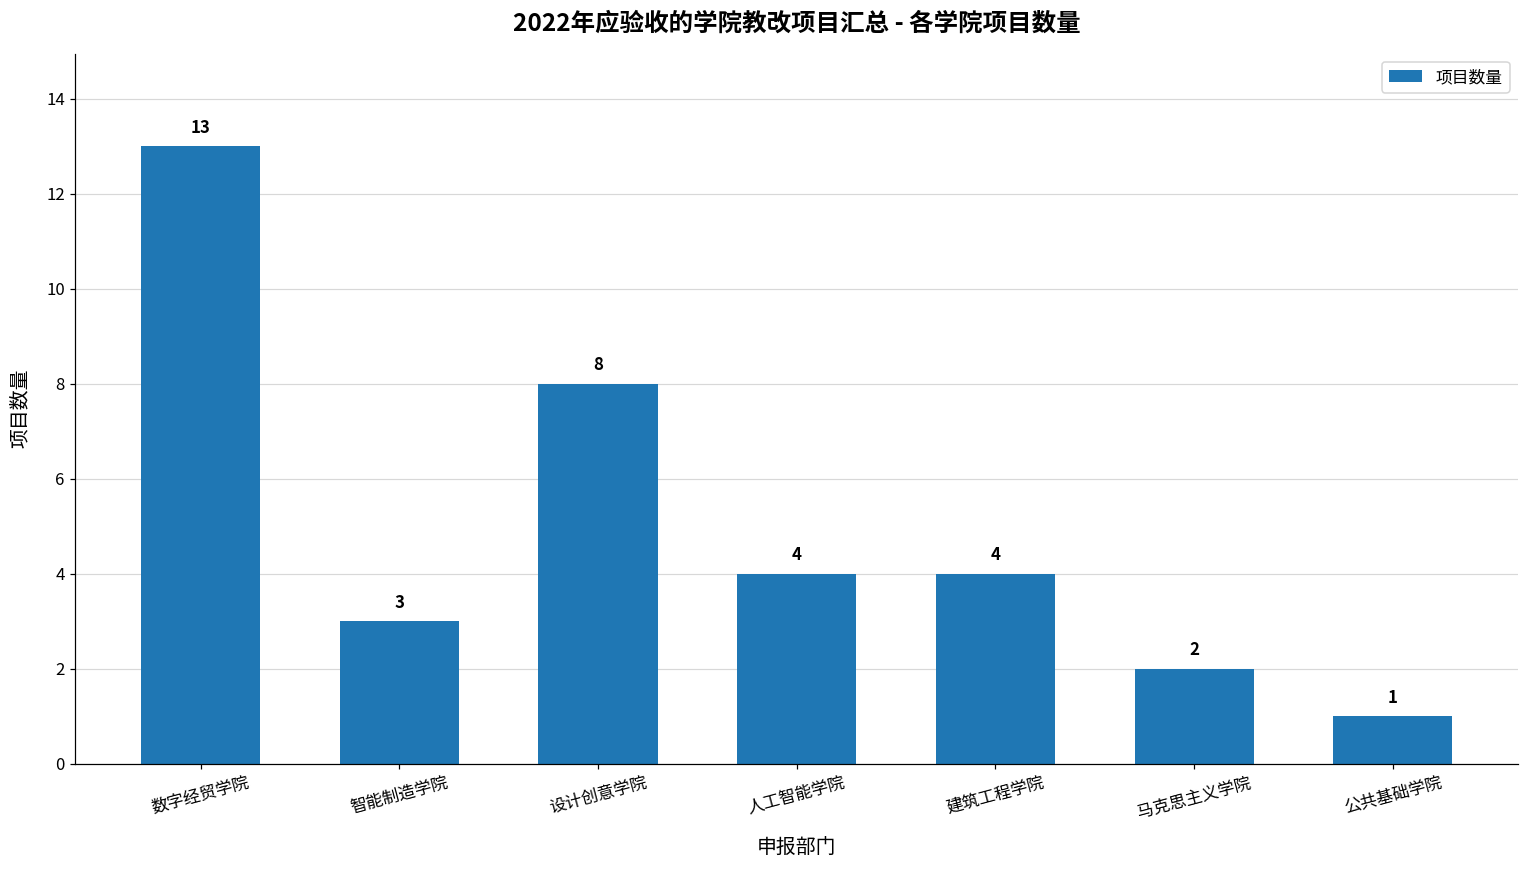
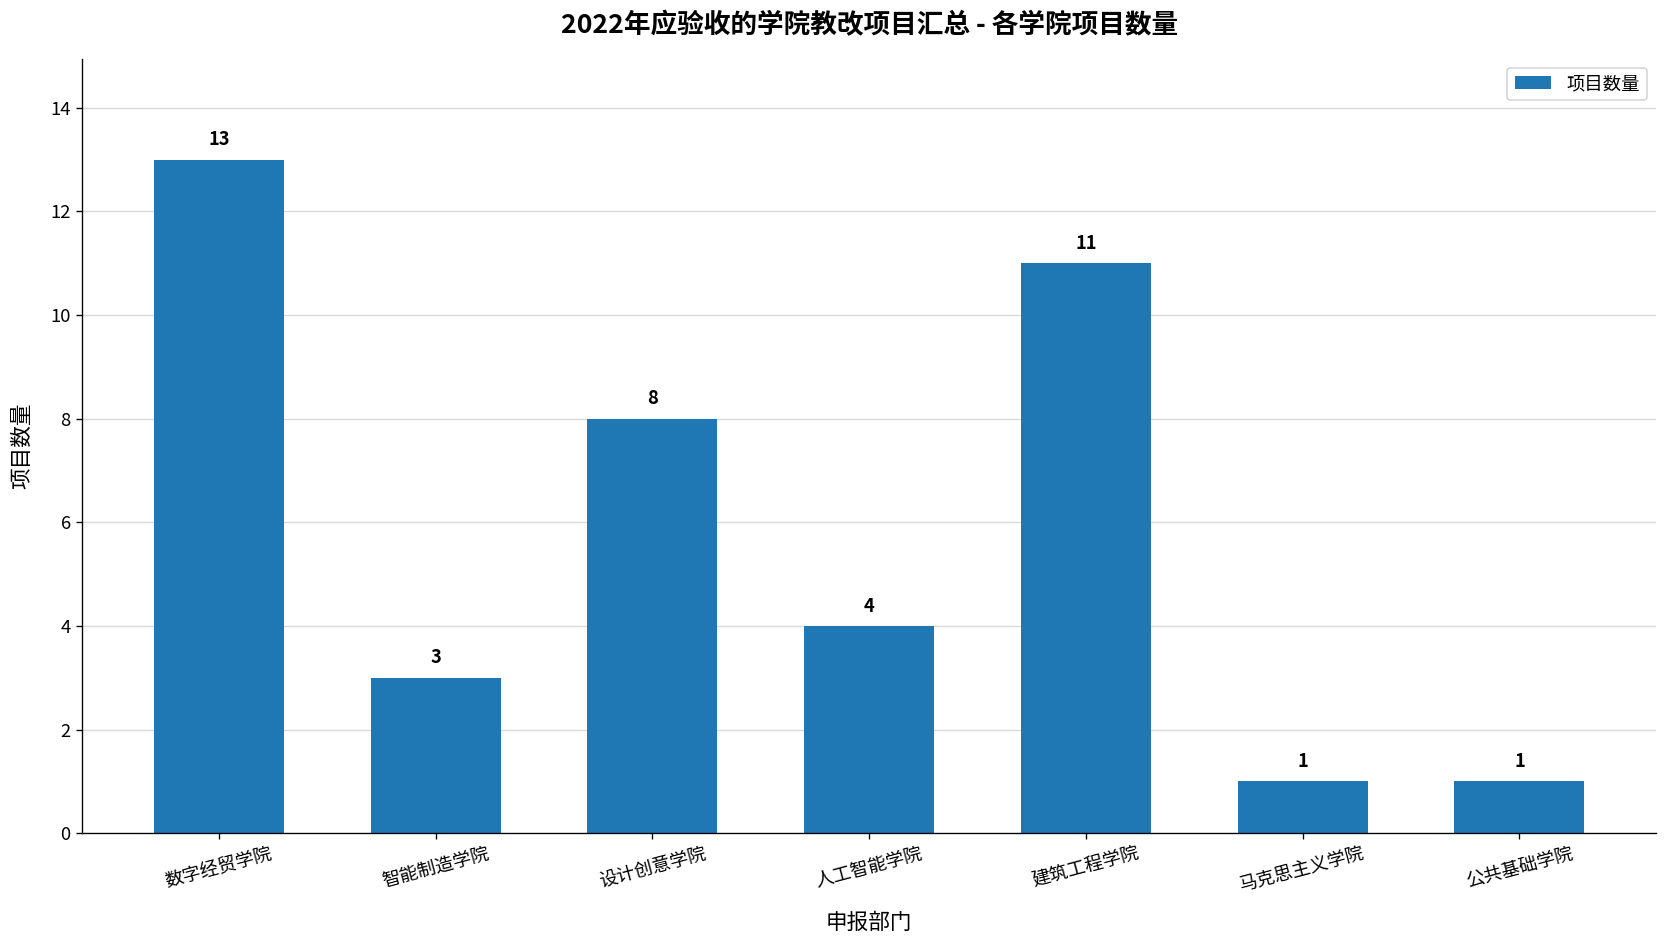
建筑工程学院: 4 -> 11
马克思主义学院: 2 -> 1
